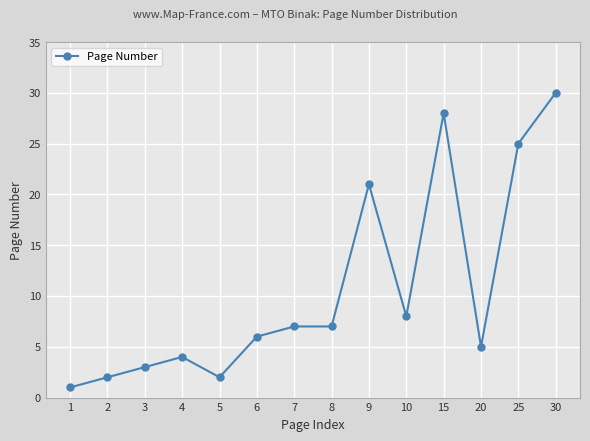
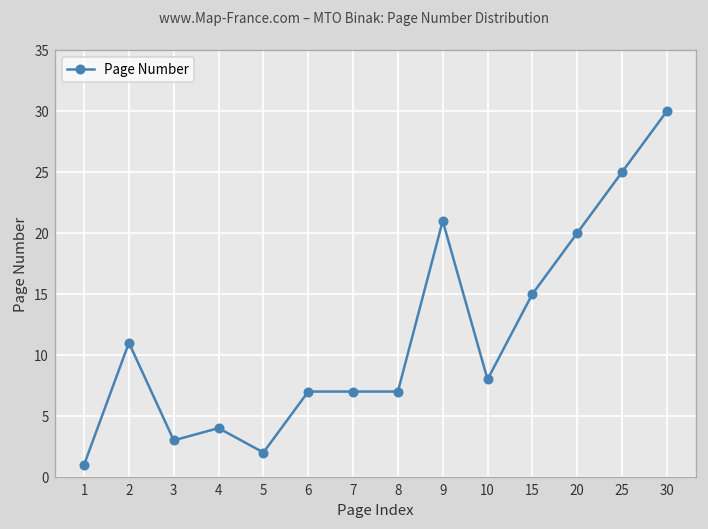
2: 2 -> 11
6: 6 -> 7
15: 28 -> 15
20: 5 -> 20
